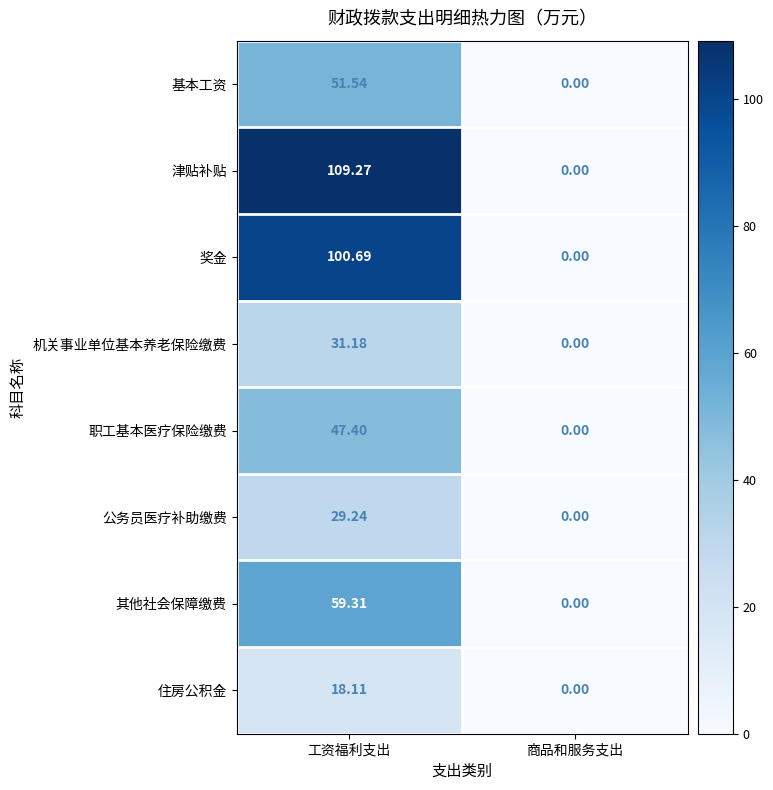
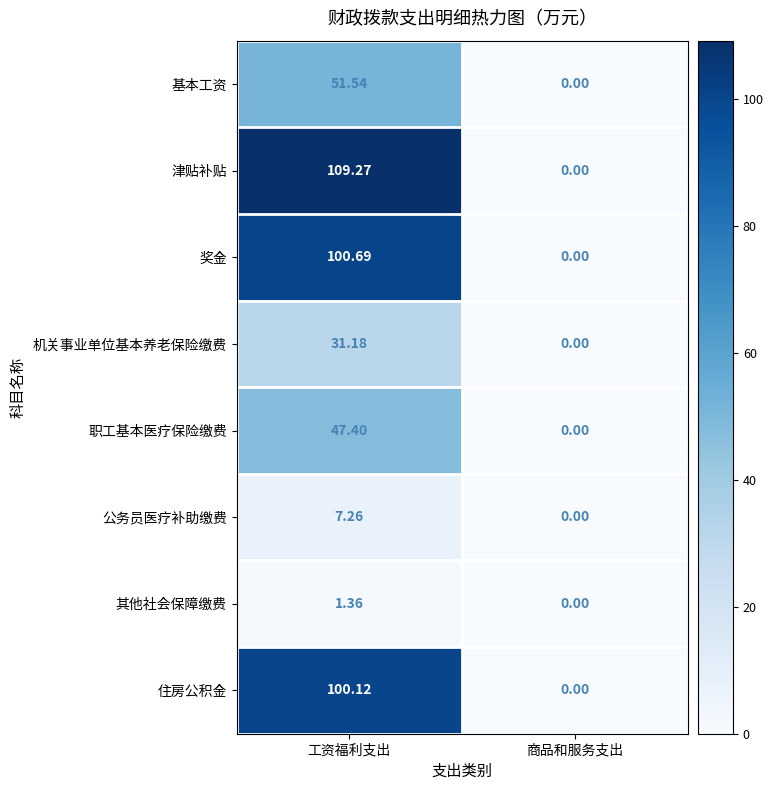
公务员医疗补助缴费, 工资福利支出: 29.24 -> 7.26
其他社会保障缴费, 工资福利支出: 59.31 -> 1.36
住房公积金, 工资福利支出: 18.11 -> 100.12
